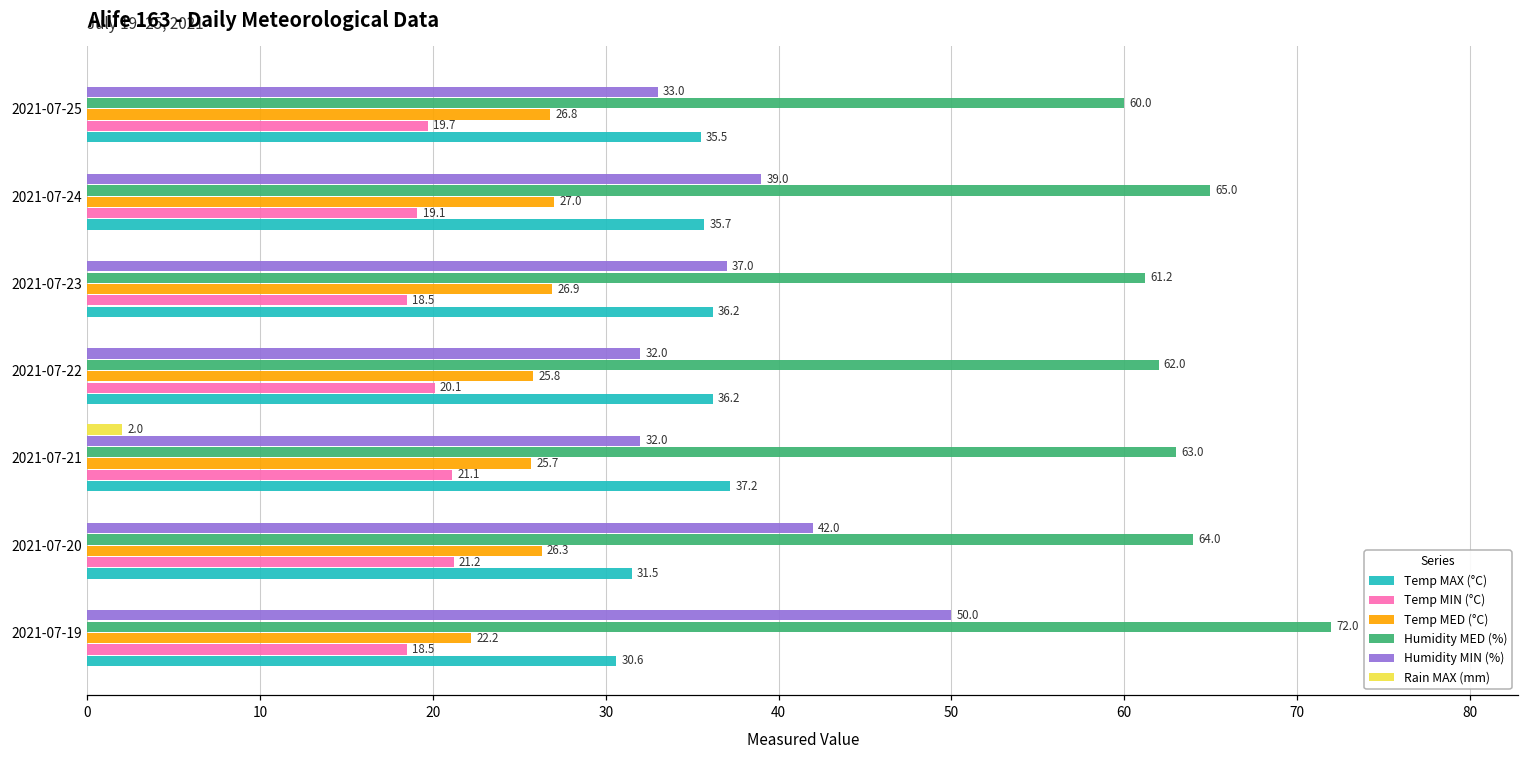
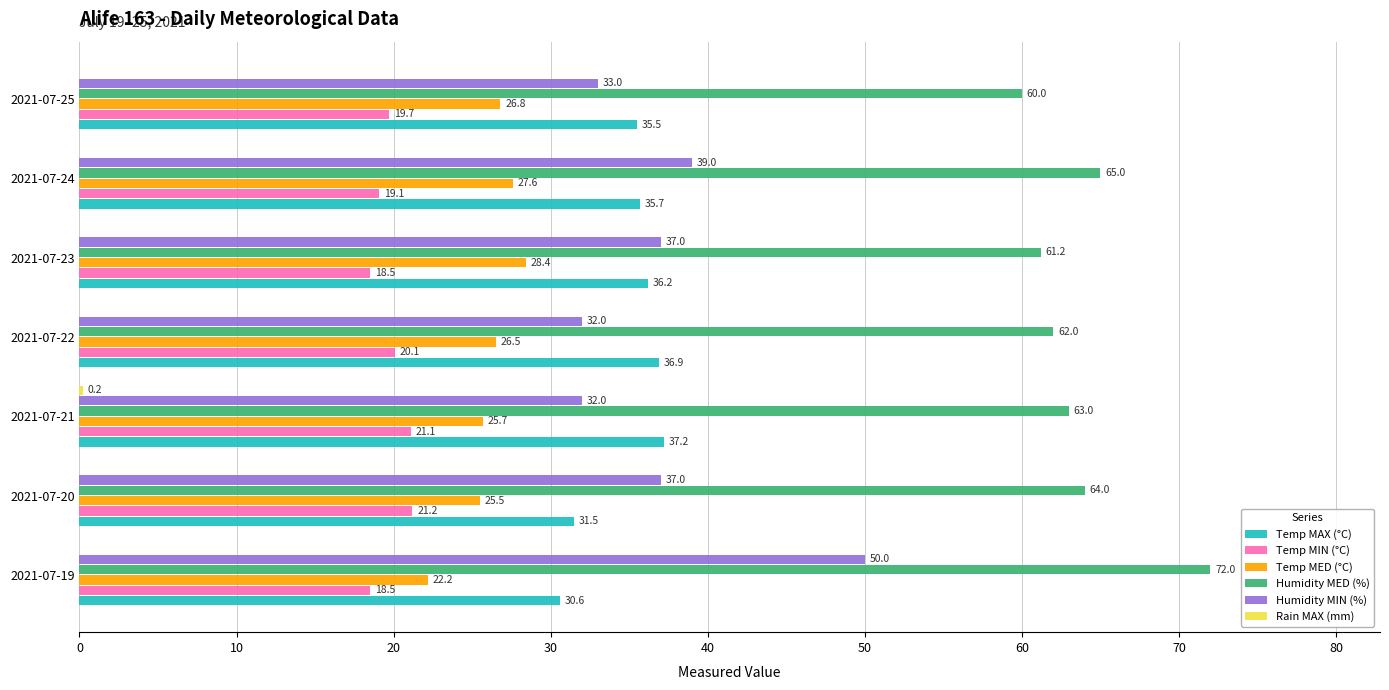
Temp MED (°C), 2021-07-24: 27.0 -> 27.6
Temp MED (°C), 2021-07-23: 26.9 -> 28.4
Temp MED (°C), 2021-07-22: 25.8 -> 26.5
Temp MAX (°C), 2021-07-22: 36.2 -> 36.9
Rain MAX (mm), 2021-07-21: 2.0 -> 0.2
Humidity MIN (%), 2021-07-20: 42.0 -> 37.0
Temp MED (°C), 2021-07-20: 26.3 -> 25.5
